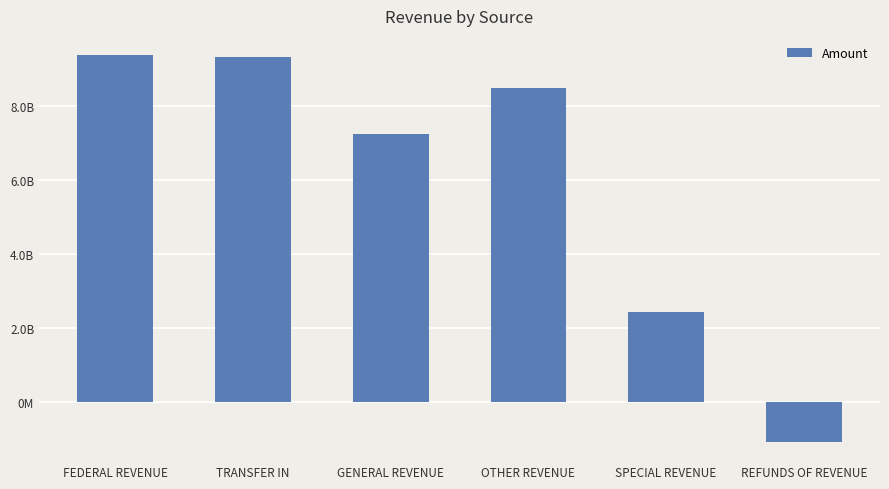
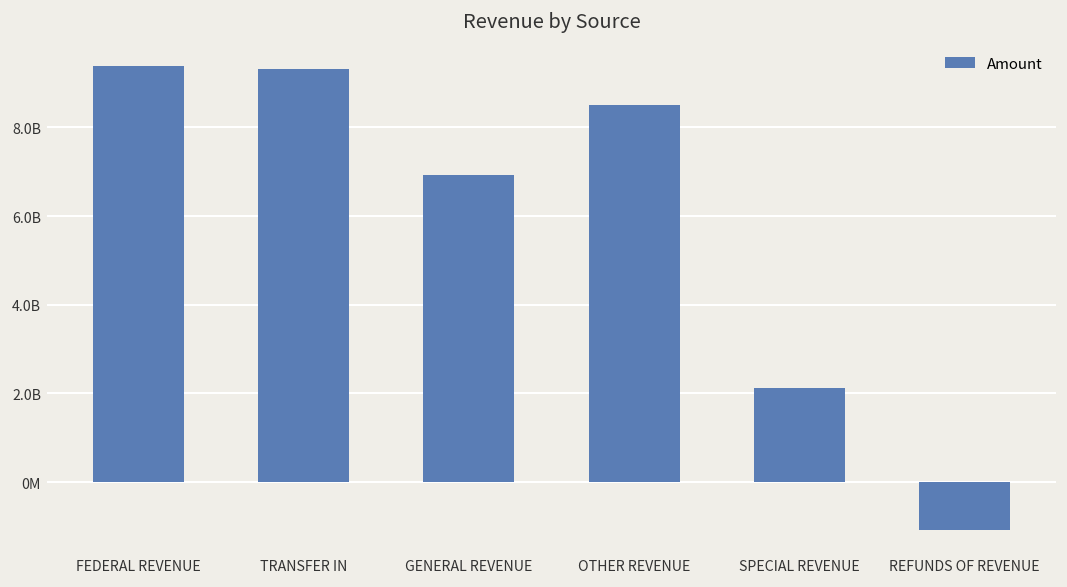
GENERAL REVENUE: 7200000000 -> 6900000000
SPECIAL REVENUE: 2400000000 -> 2100000000
